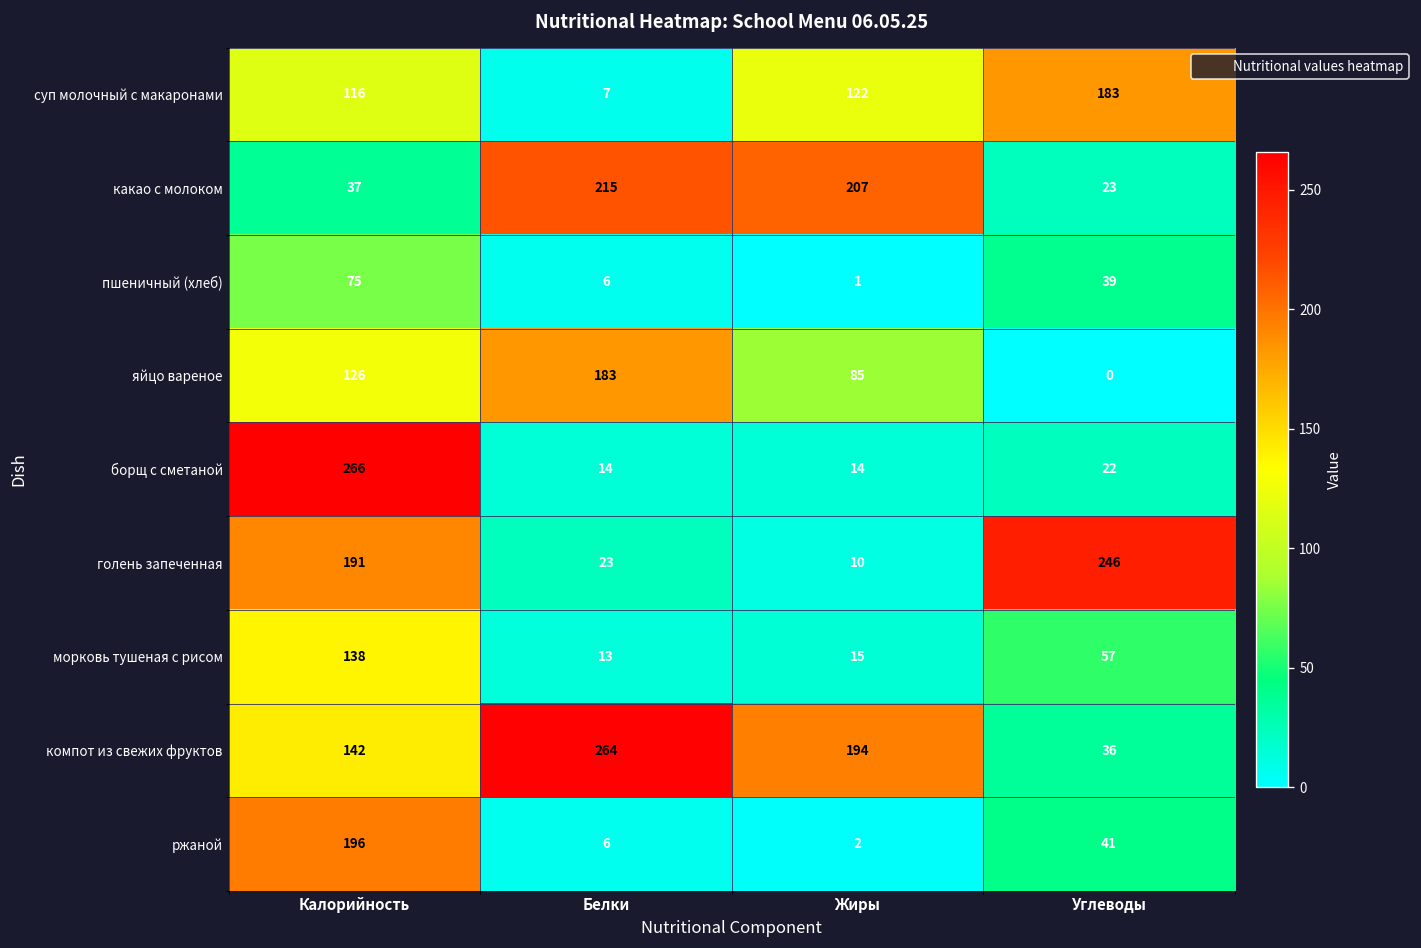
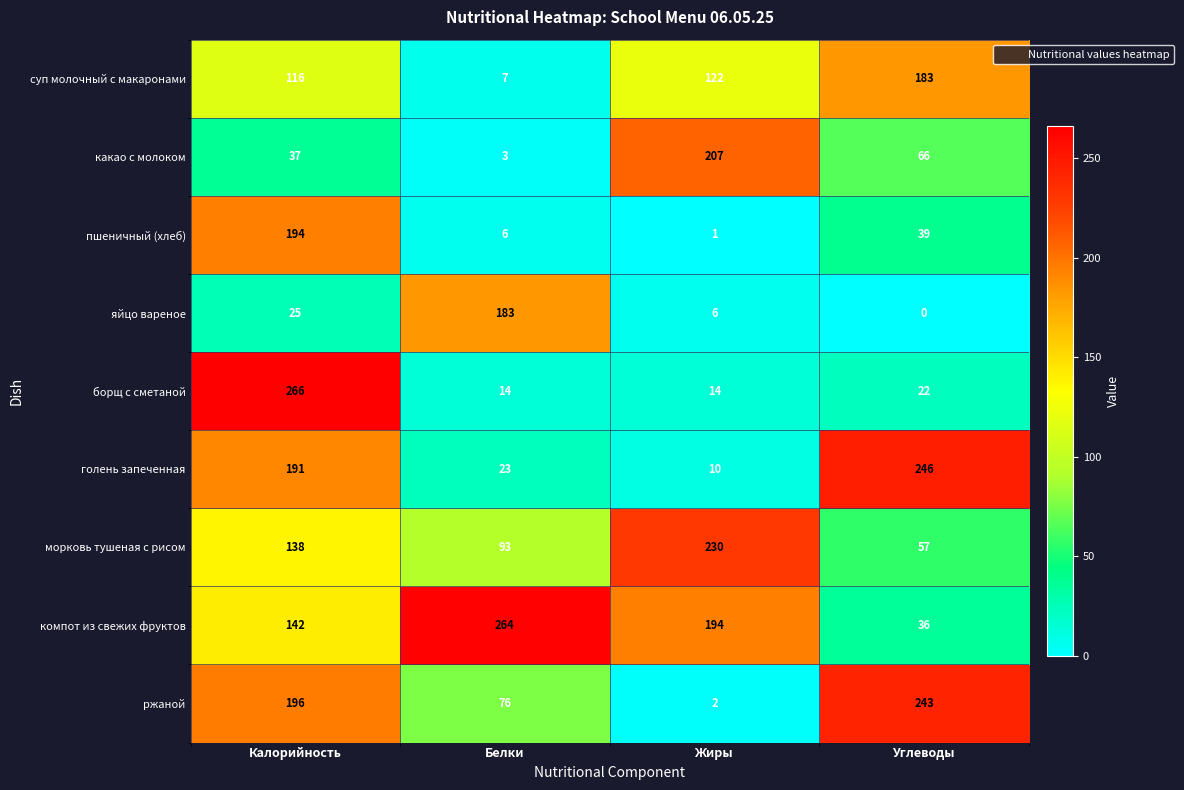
какао с молоком, Белки: 215 -> 3
какао с молоком, Углеводы: 23 -> 66
пшеничный (хлеб), Калорийность: 75 -> 194
яйцо вареное, Калорийность: 126 -> 25
яйцо вареное, Жиры: 85 -> 6
морковь тушеная с рисом, Белки: 13 -> 93
морковь тушеная с рисом, Жиры: 15 -> 230
ржаной, Белки: 6 -> 76
ржаной, Углеводы: 41 -> 243
